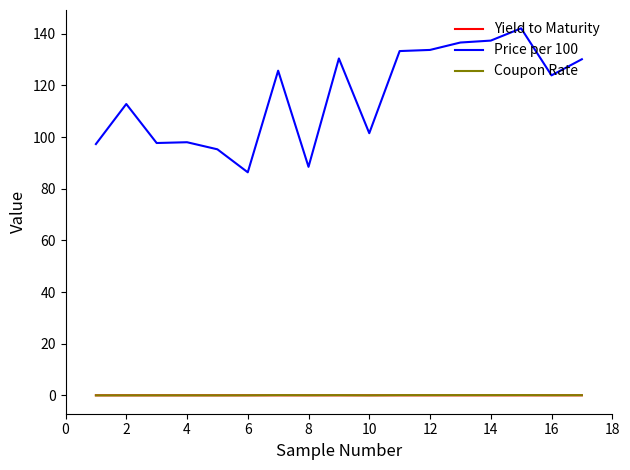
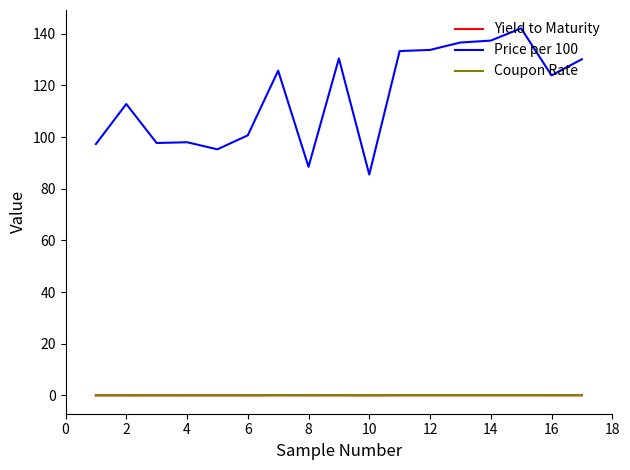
Price per 100, 6: 86 -> 101
Price per 100, 10: 102 -> 86
